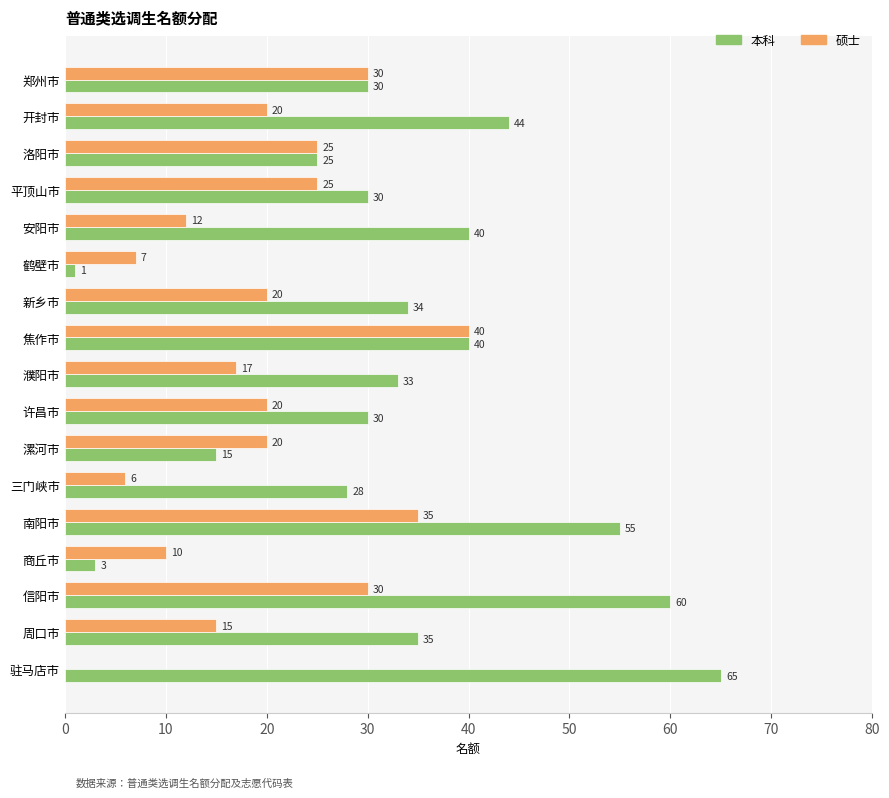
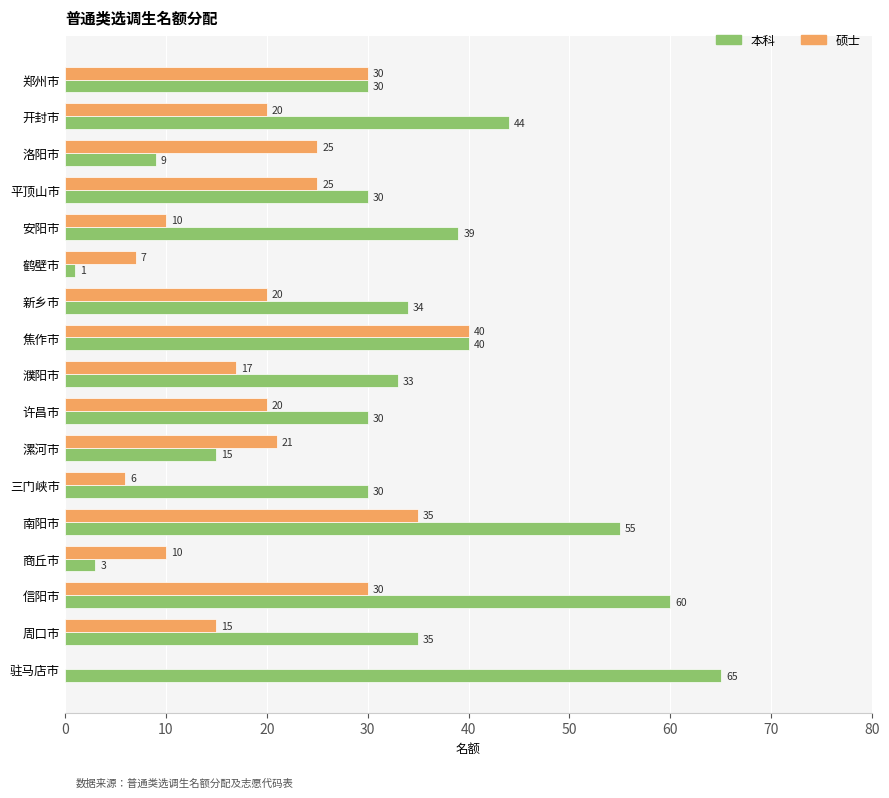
本科, 洛阳市: 25 -> 9
硕士, 安阳市: 12 -> 10
本科, 安阳市: 40 -> 39
硕士, 漯河市: 20 -> 21
本科, 三门峡市: 28 -> 30
